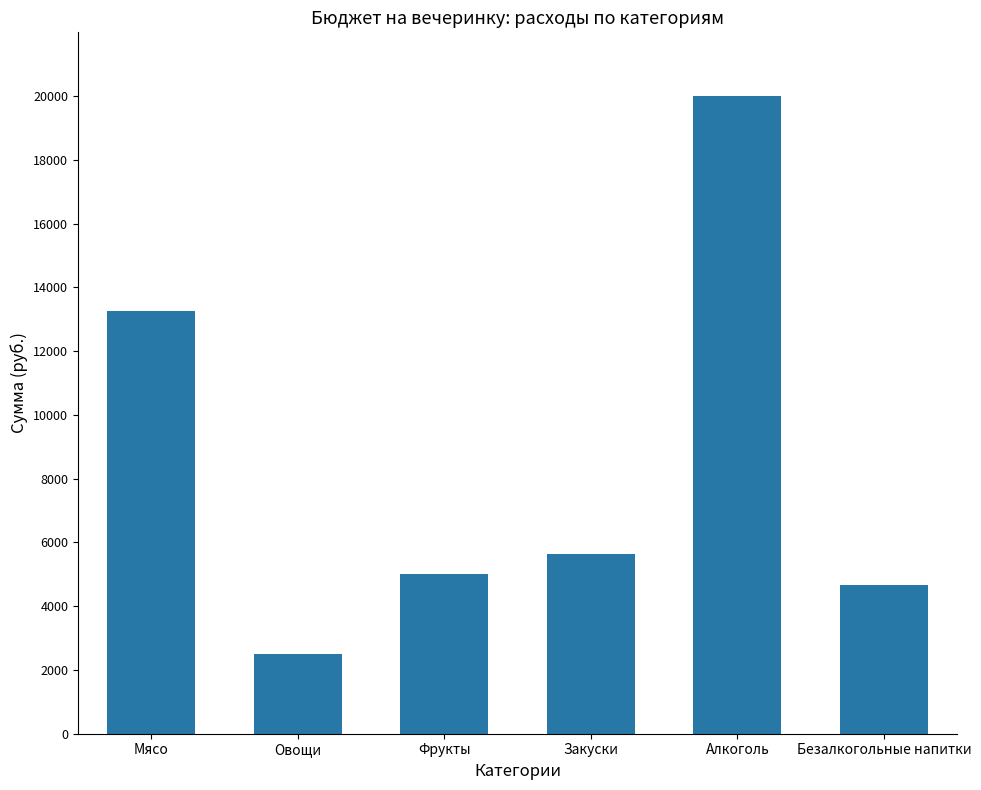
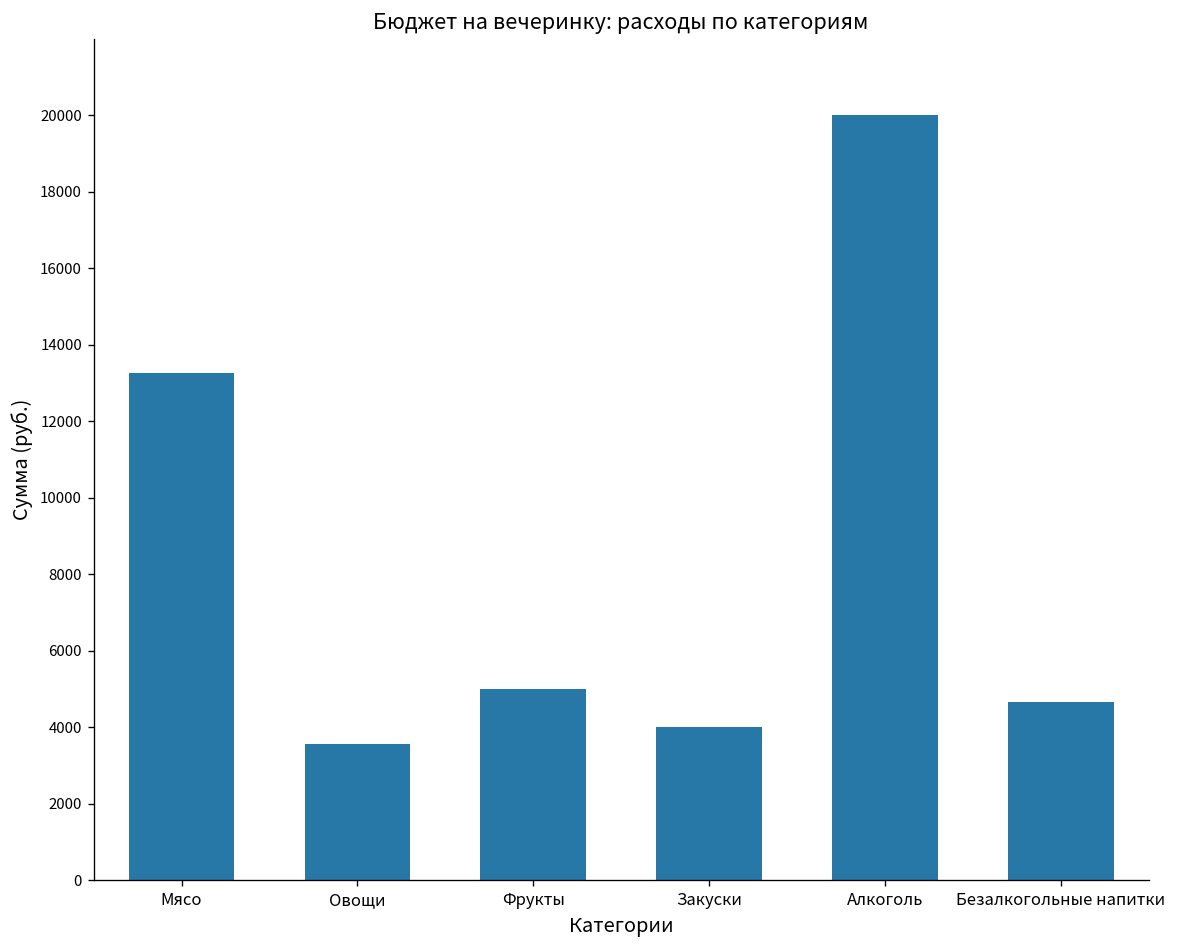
Овощи: 2500 -> 3600
Закуски: 5600 -> 4000
